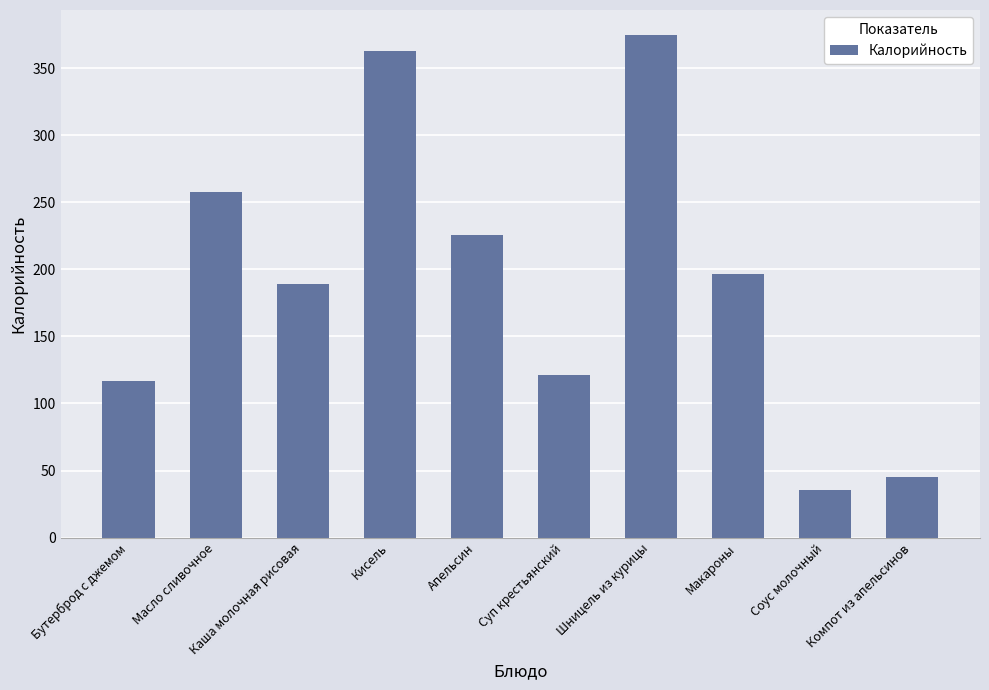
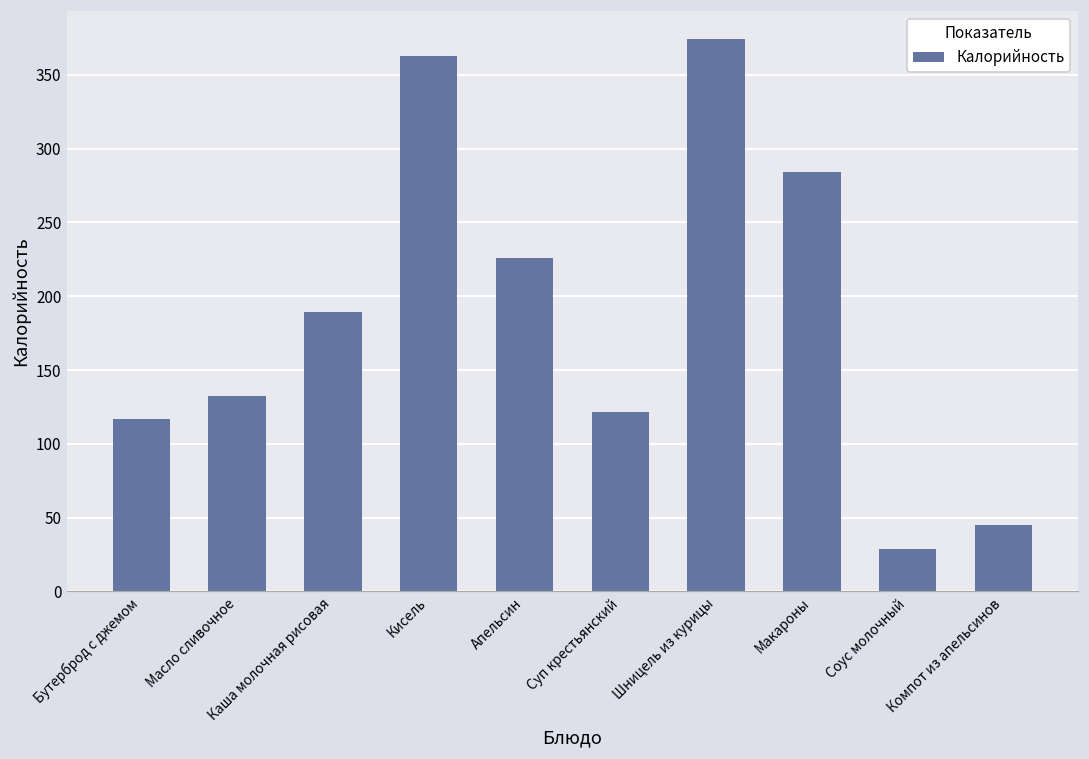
Масло сливочное: 258 -> 132
Макароны: 197 -> 284
Соус молочный: 36 -> 29
